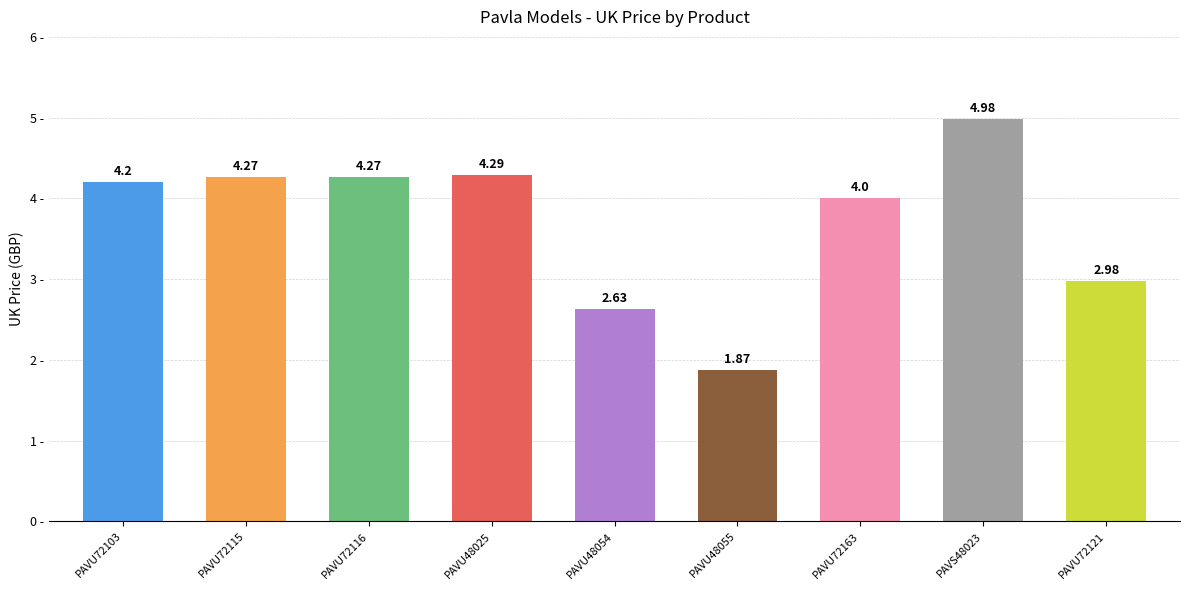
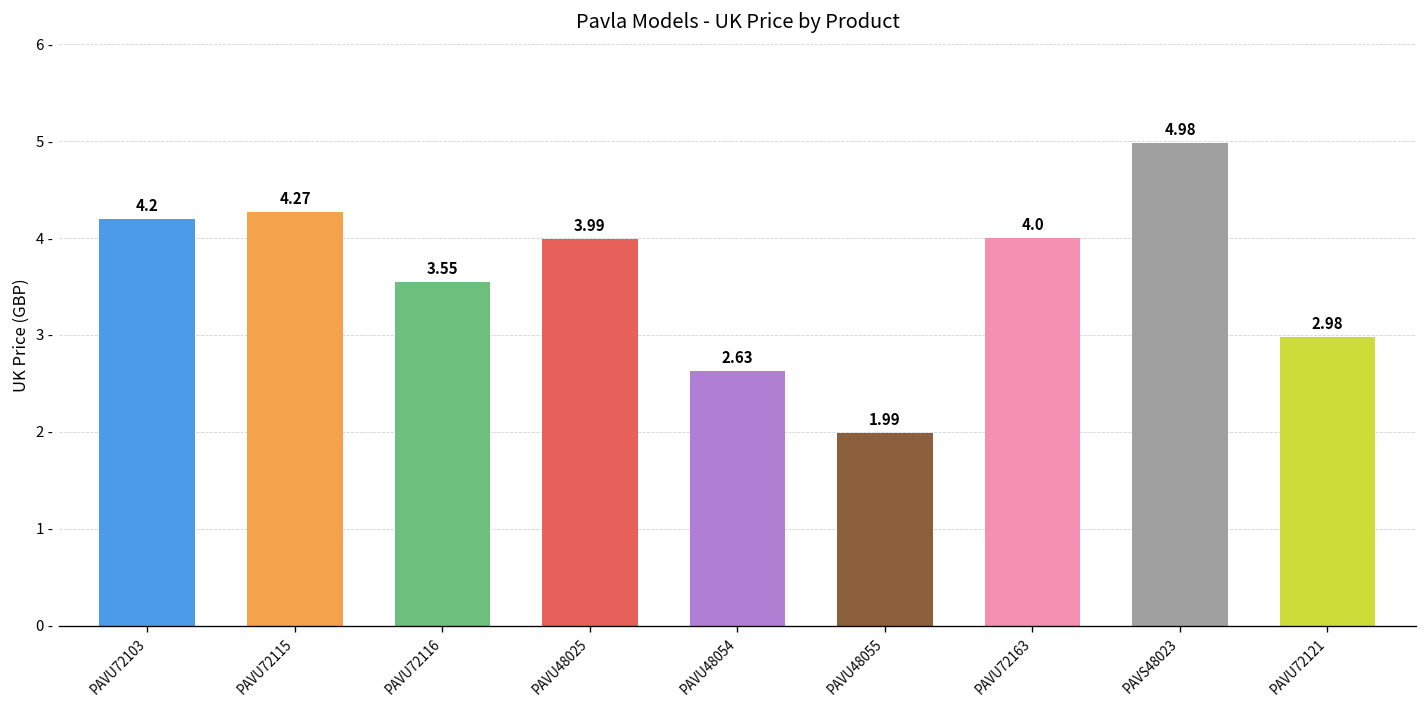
PAVU72116: 4.27 -> 3.55
PAVU48025: 4.29 -> 3.99
PAVU48055: 1.87 -> 1.99
